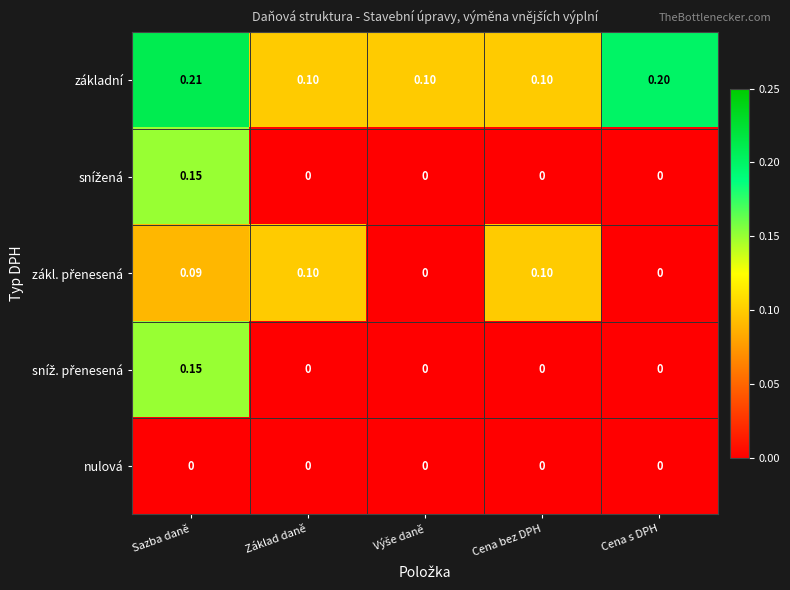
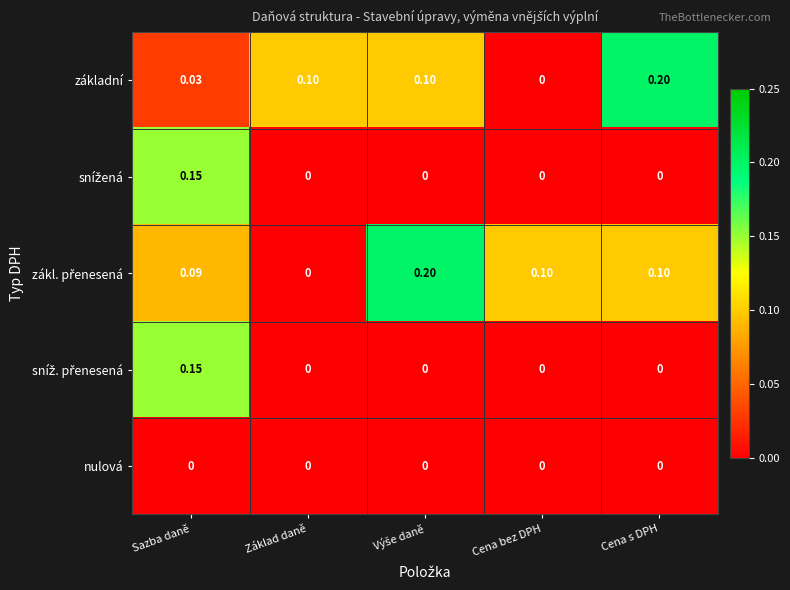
základní, Sazba daně: 0.21 -> 0.03
základní, Cena bez DPH: 0.10 -> 0
zákl. přenesená, Základ daně: 0.10 -> 0
zákl. přenesená, Výše daně: 0 -> 0.20
zákl. přenesená, Cena s DPH: 0 -> 0.10
